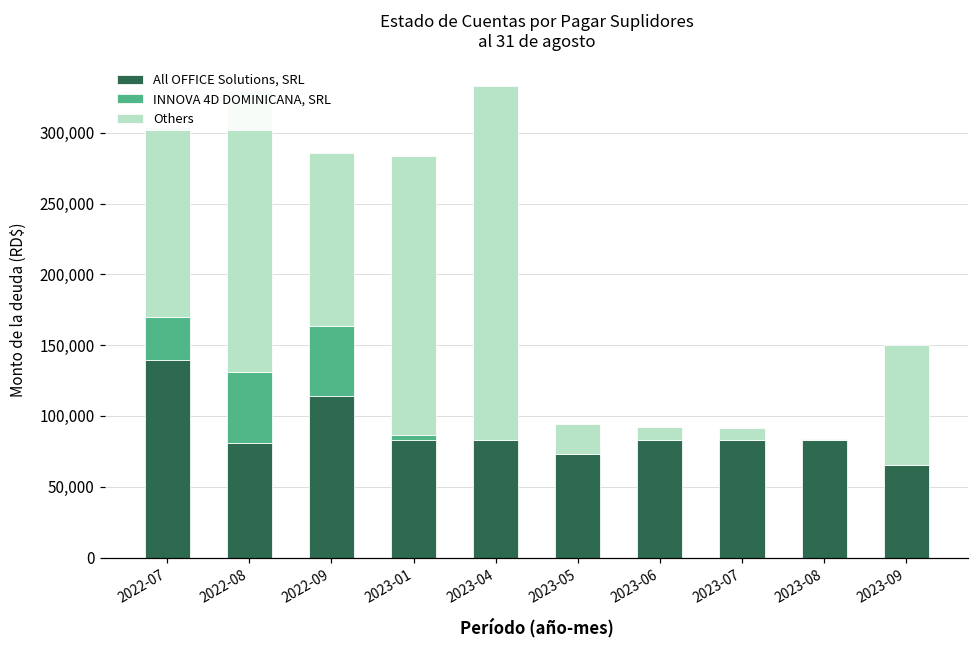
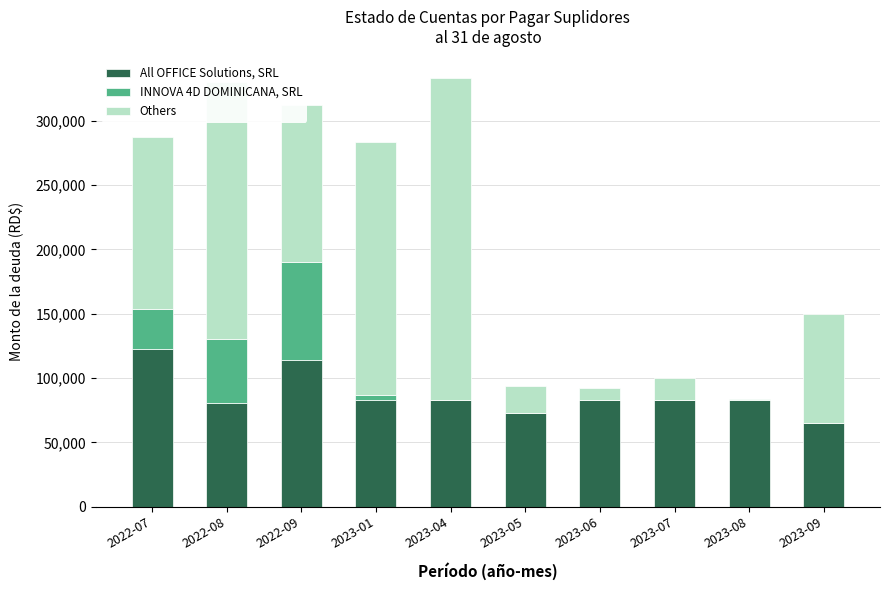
All OFFICE Solutions, SRL, 2022-07: 139,000 -> 123,000
INNOVA 4D DOMINICANA, SRL, 2022-09: 49,000 -> 76,000
Others, 2023-07: 9,000 -> 17,000
